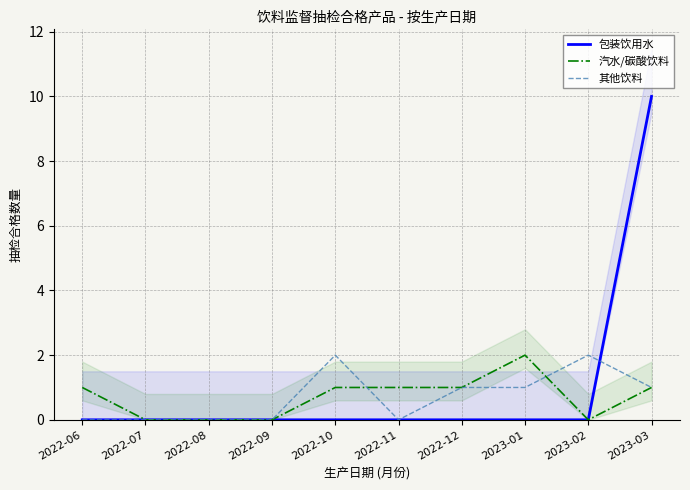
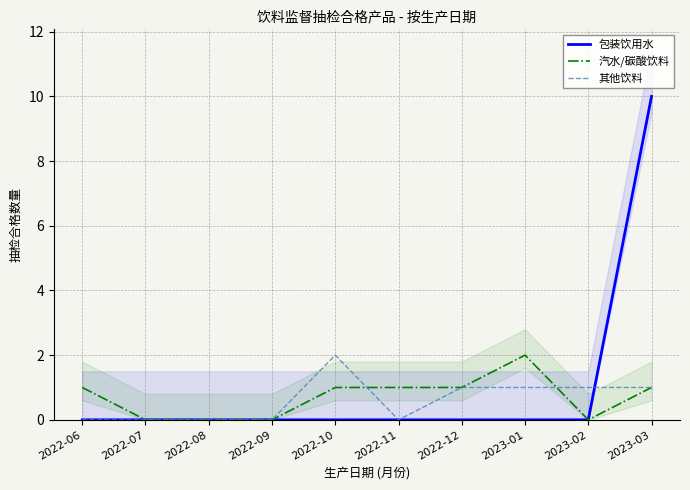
其他饮料, 2023-02: 2 -> 1
